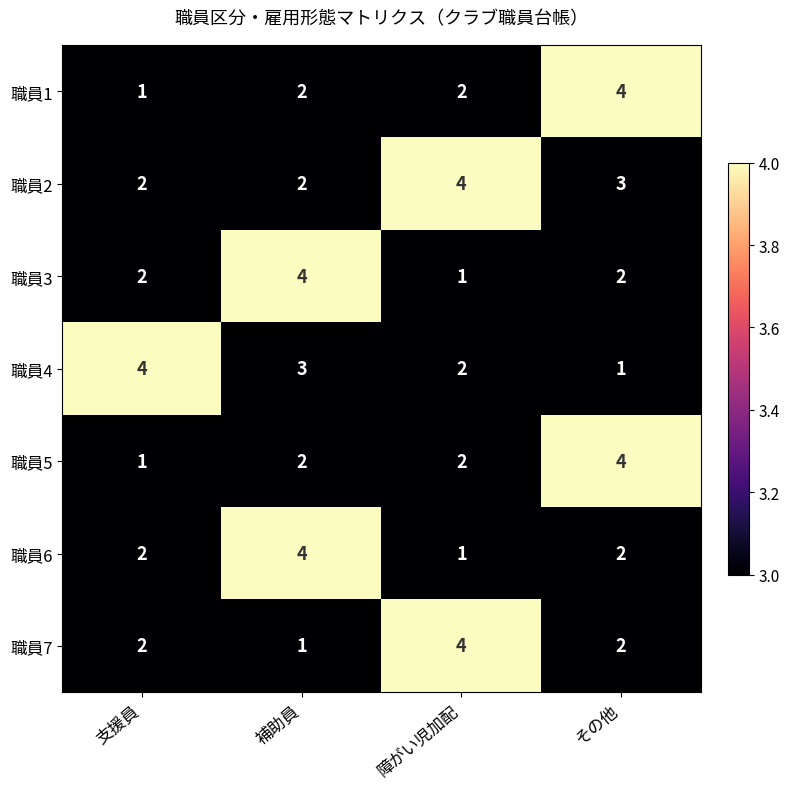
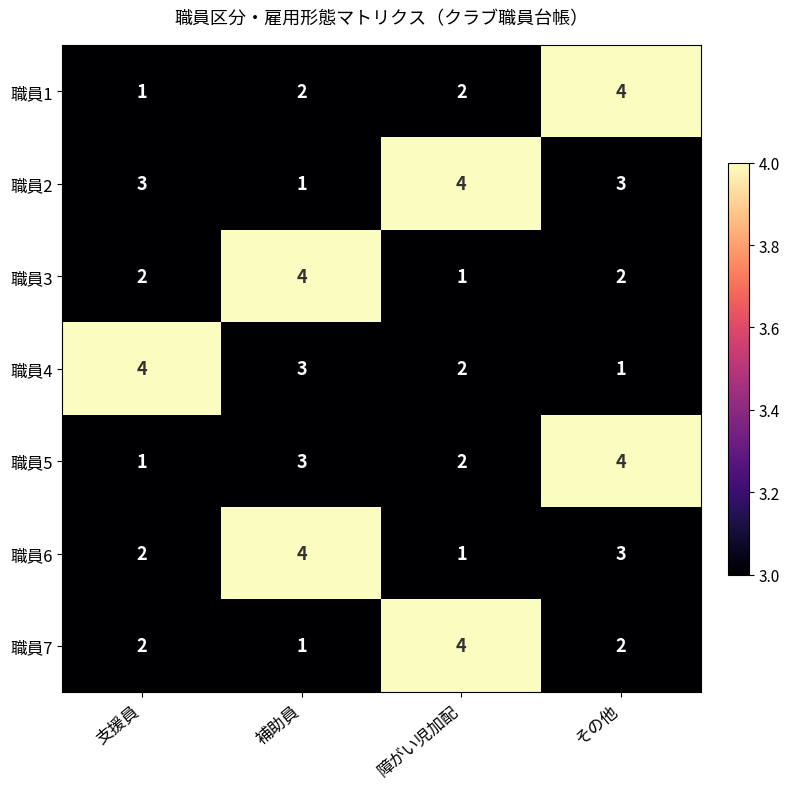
職員2, 支援員: 2 -> 3
職員2, 補助員: 2 -> 1
職員5, 補助員: 2 -> 3
職員6, その他: 2 -> 3
